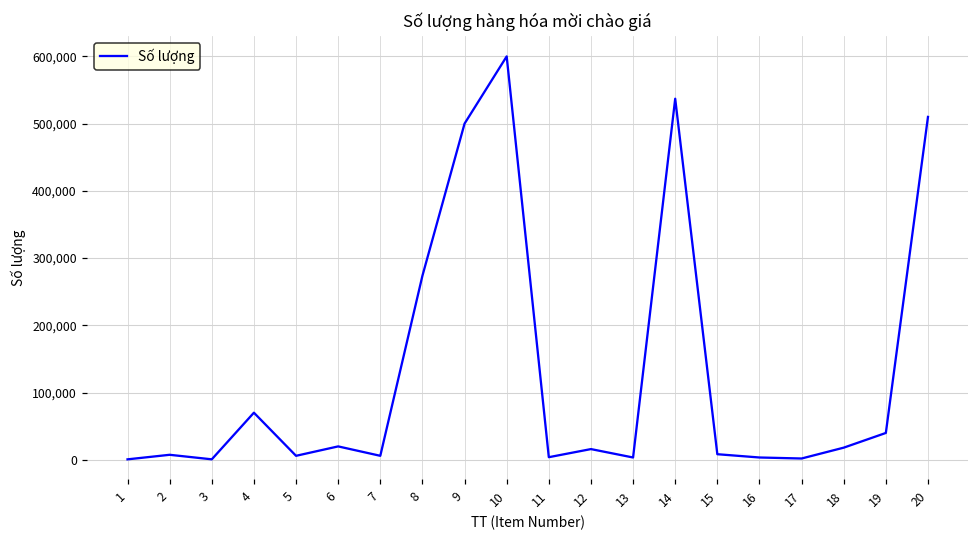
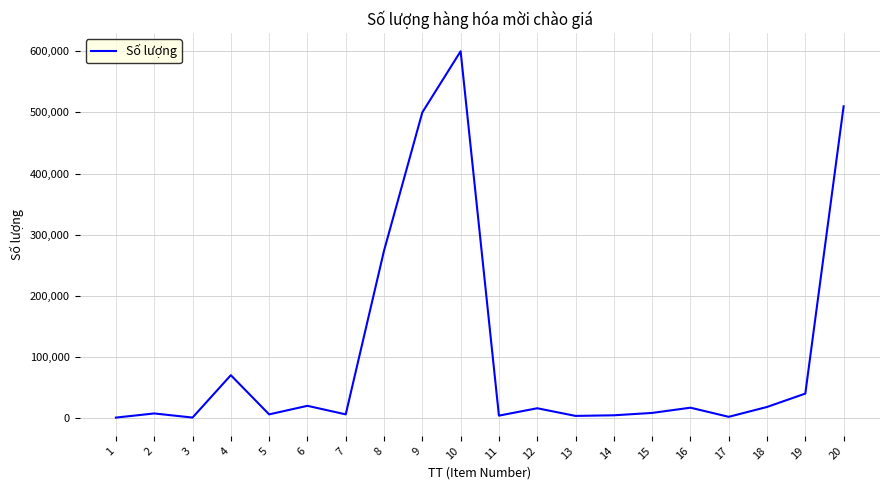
14: 540,000 -> 0
16: 0 -> 20,000
